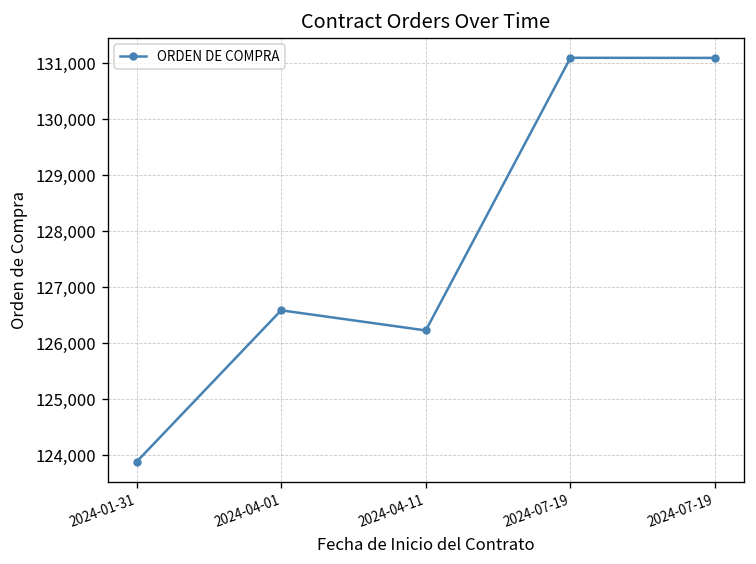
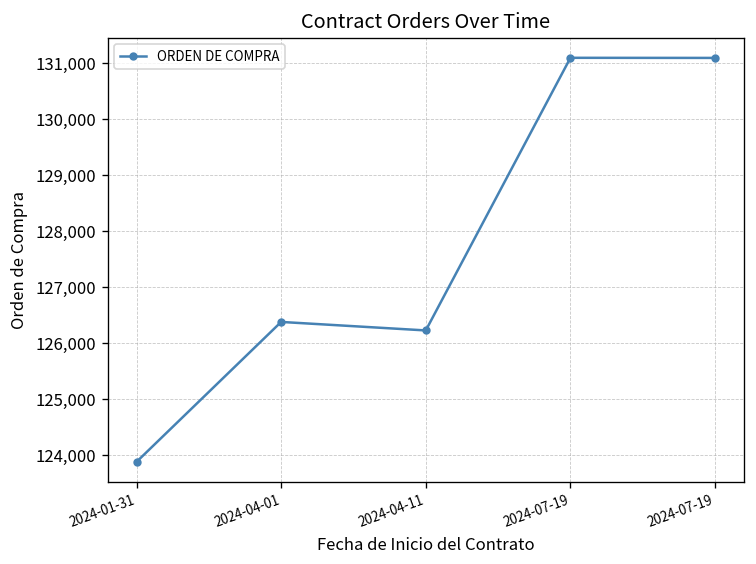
2024-04-01: 126,600 -> 126,400
